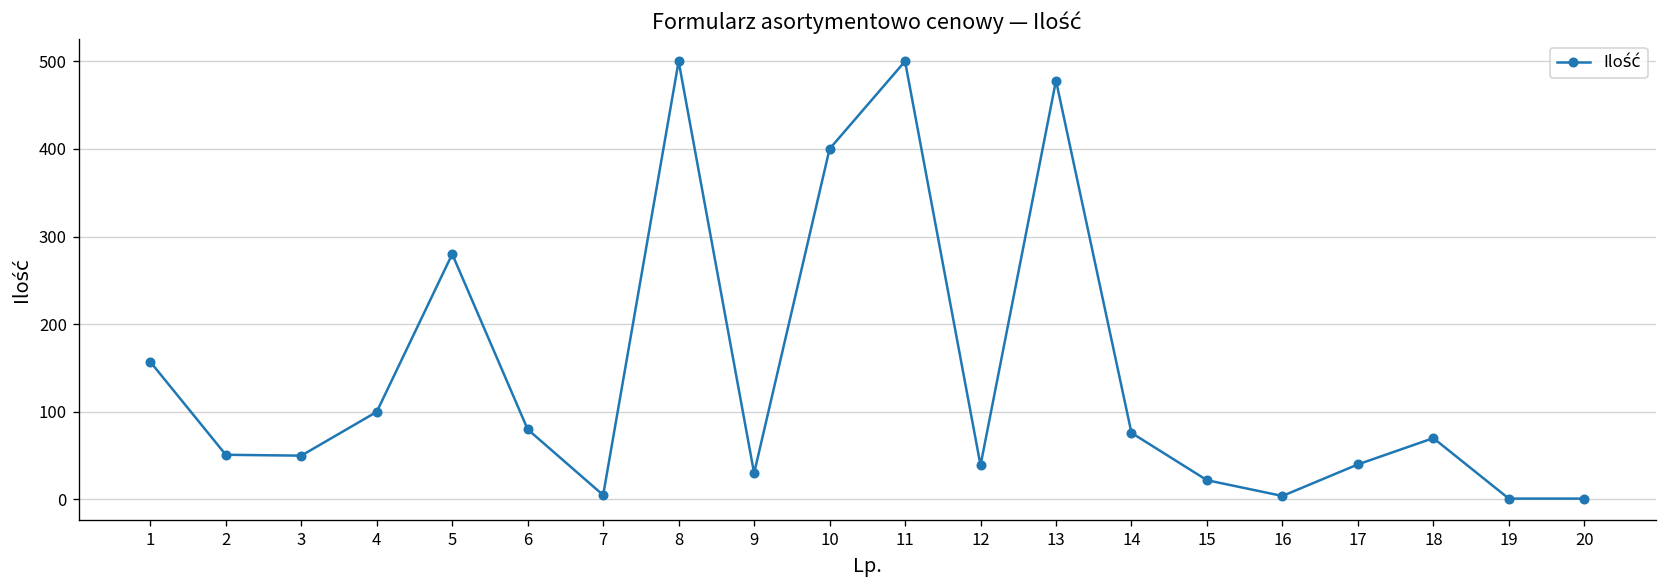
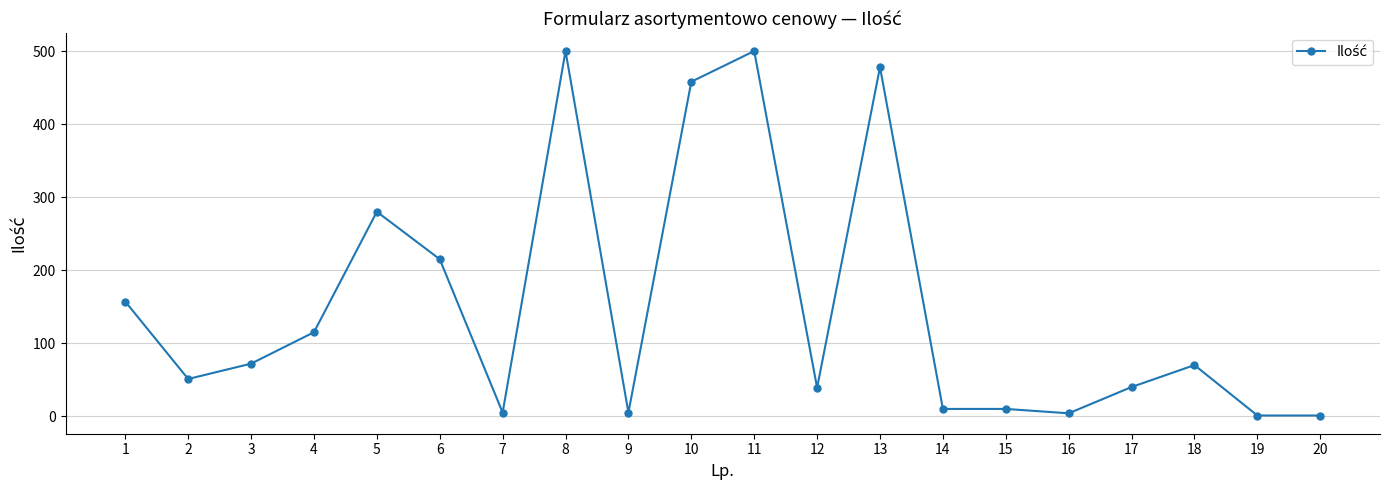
3: 50 -> 70
4: 100 -> 120
6: 80 -> 220
9: 30 -> 10
10: 400 -> 460
14: 80 -> 10
15: 20 -> 10
